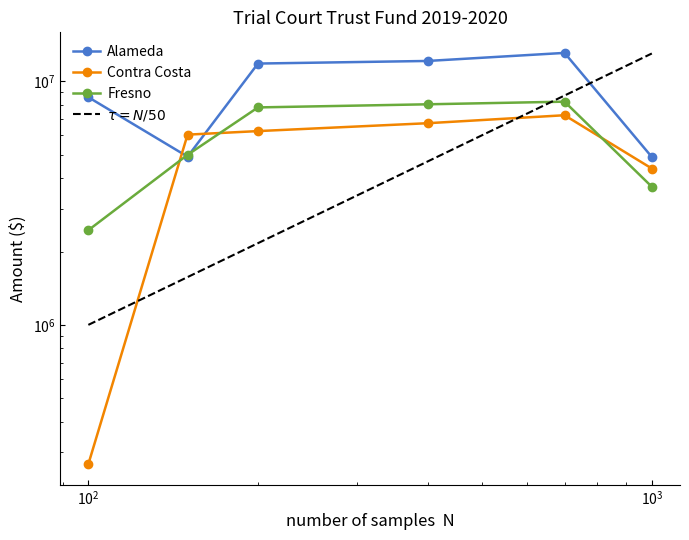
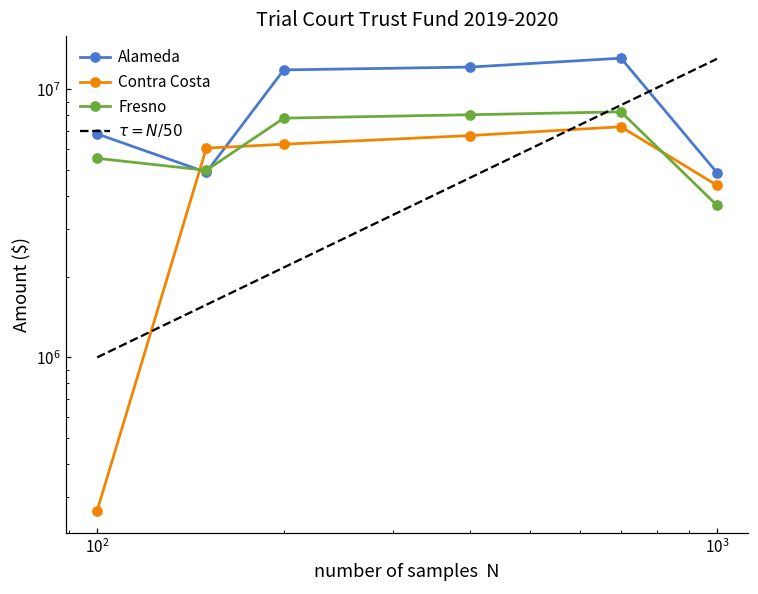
Alameda, 10^2: 8600000 -> 6800000
Fresno, 10^2: 2400000 -> 5500000
